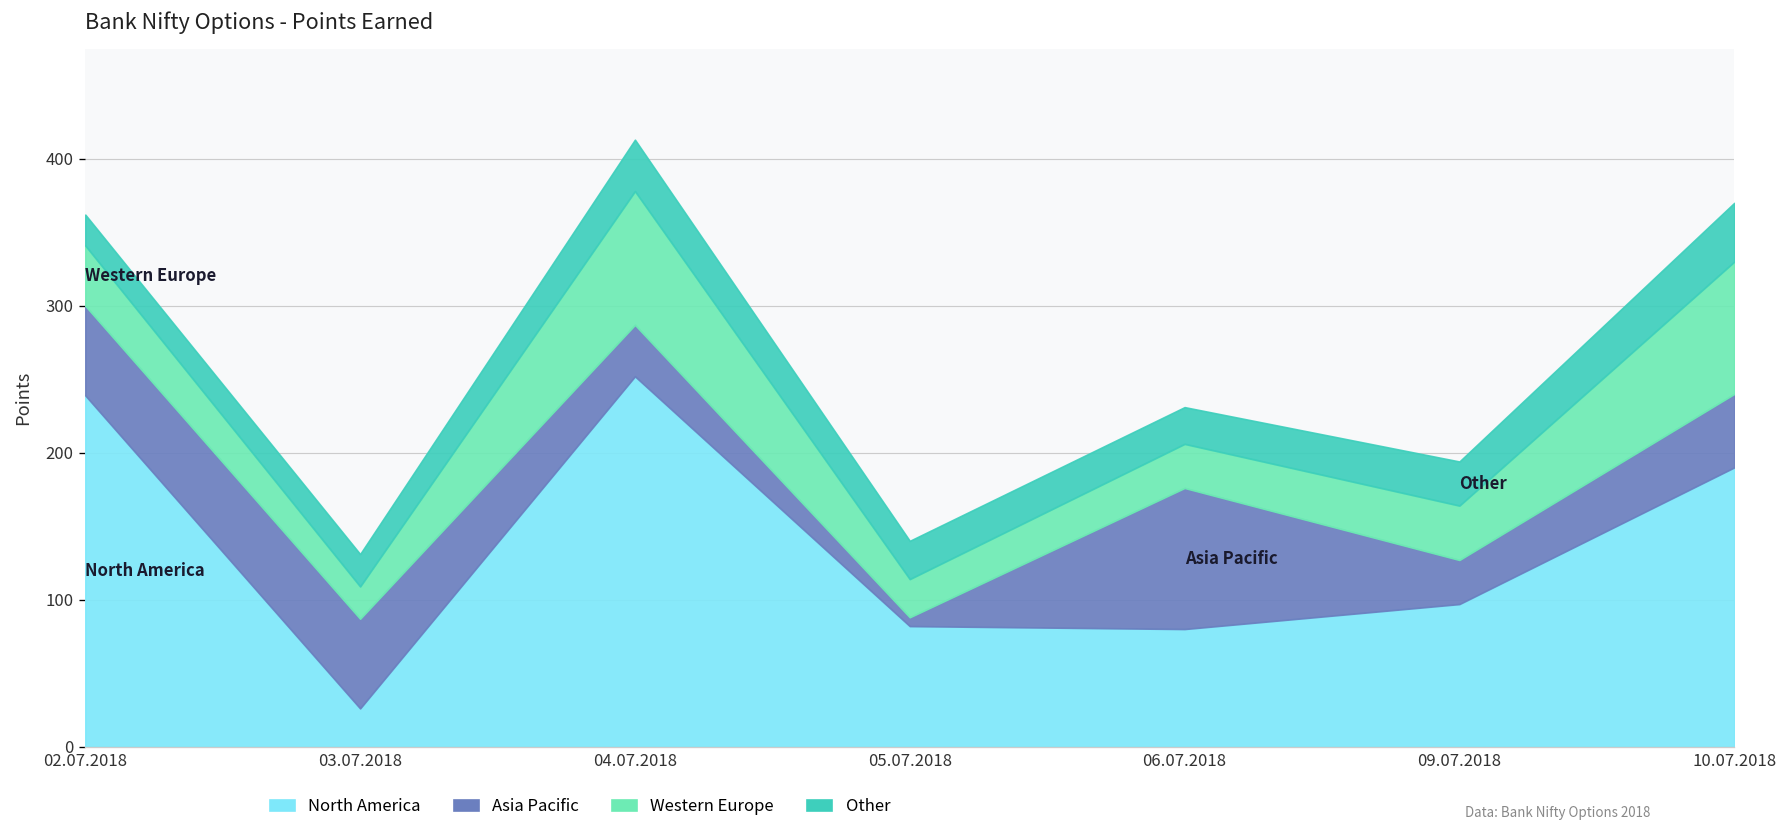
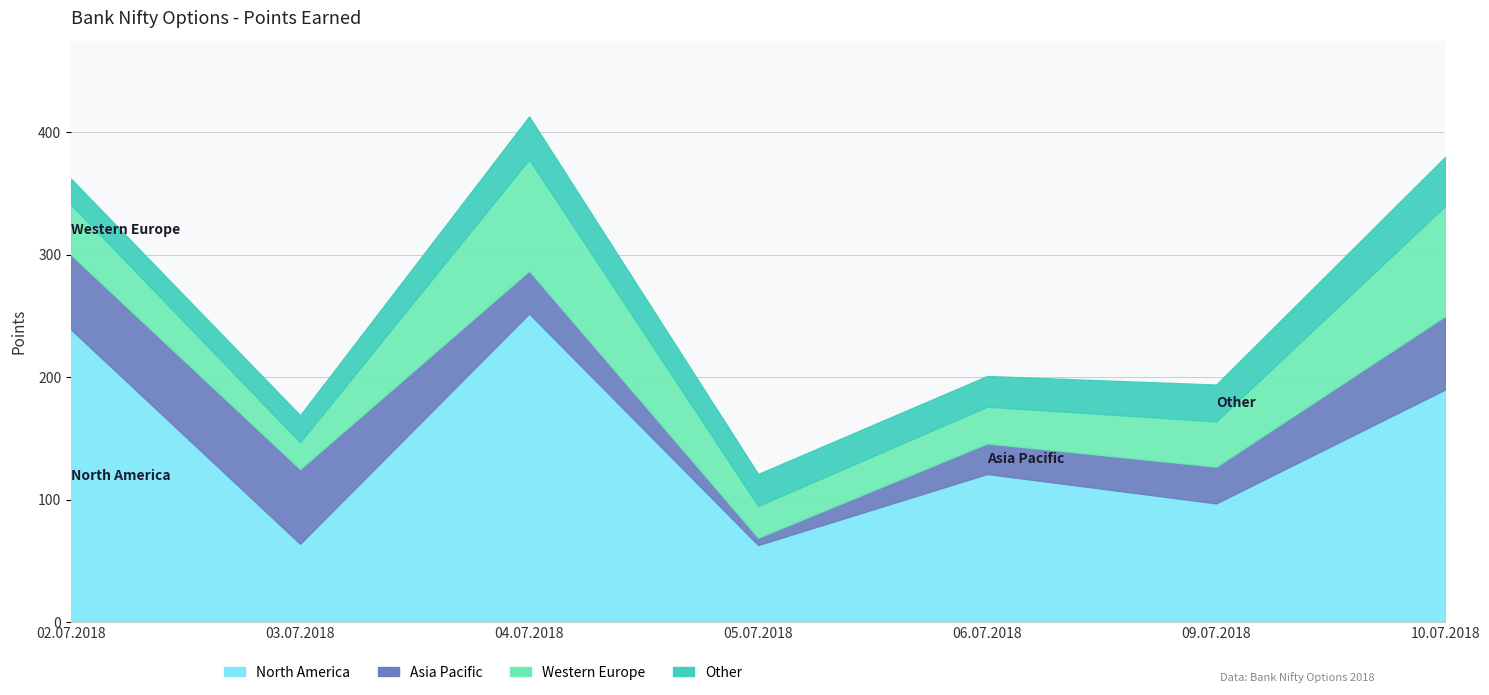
North America, 03.07.2018: 26 -> 64
North America, 05.07.2018: 82 -> 63
North America, 06.07.2018: 80 -> 121
Asia Pacific, 06.07.2018: 96 -> 25
Asia Pacific, 10.07.2018: 50 -> 60
